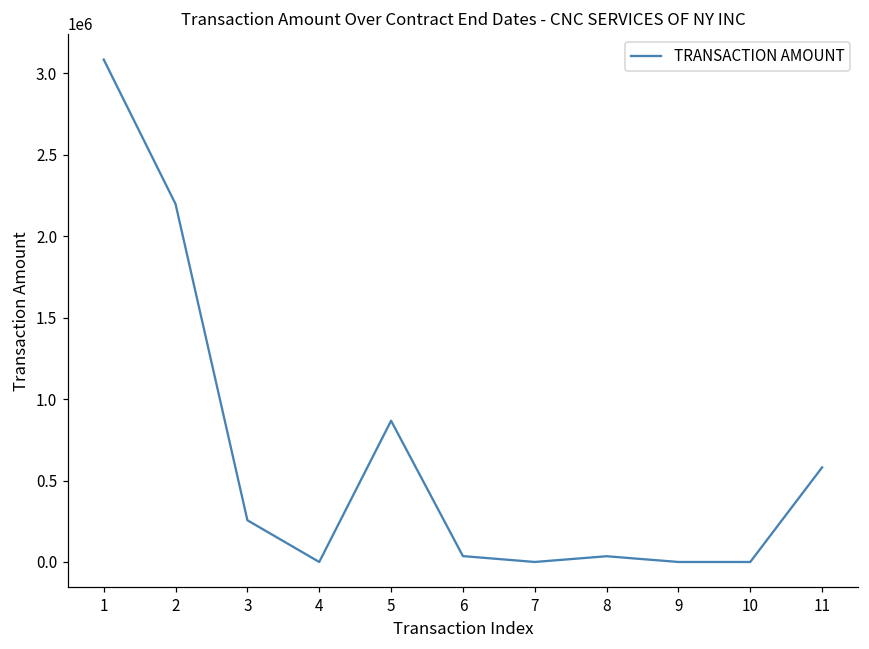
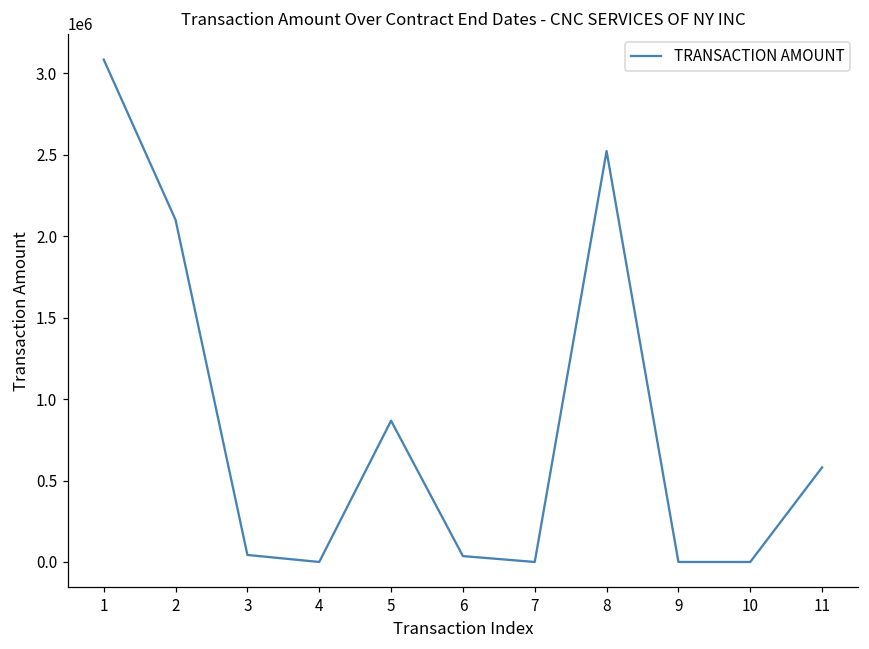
2: 2200000 -> 2100000
3: 260000 -> 40000
8: 40000 -> 2520000
